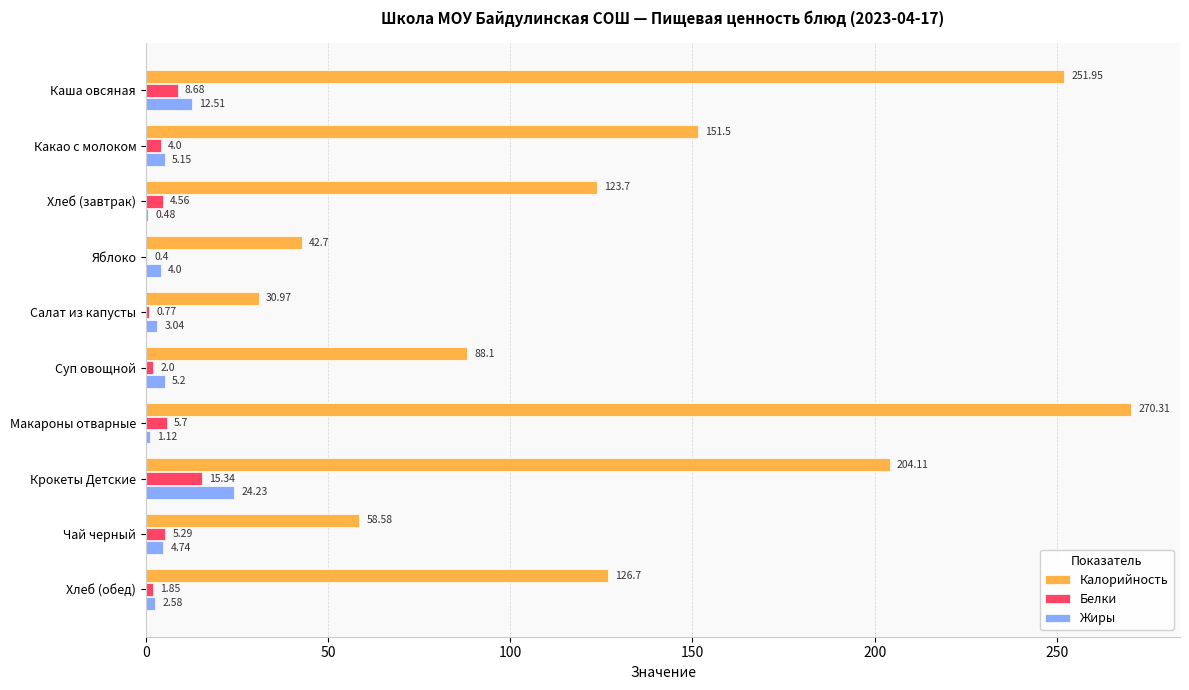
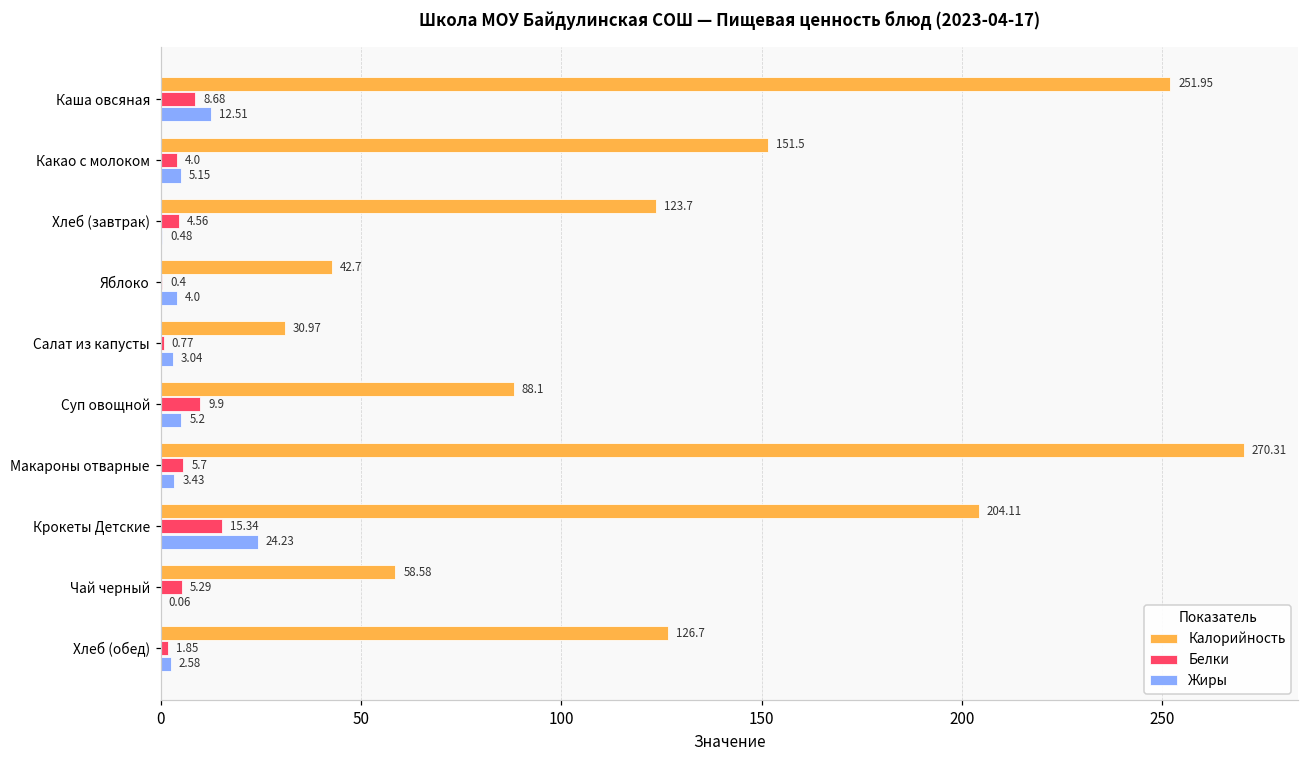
Белки, Суп овощной: 2.0 -> 9.9
Жиры, Макароны отварные: 1.12 -> 3.43
Жиры, Чай черный: 4.74 -> 0.06
